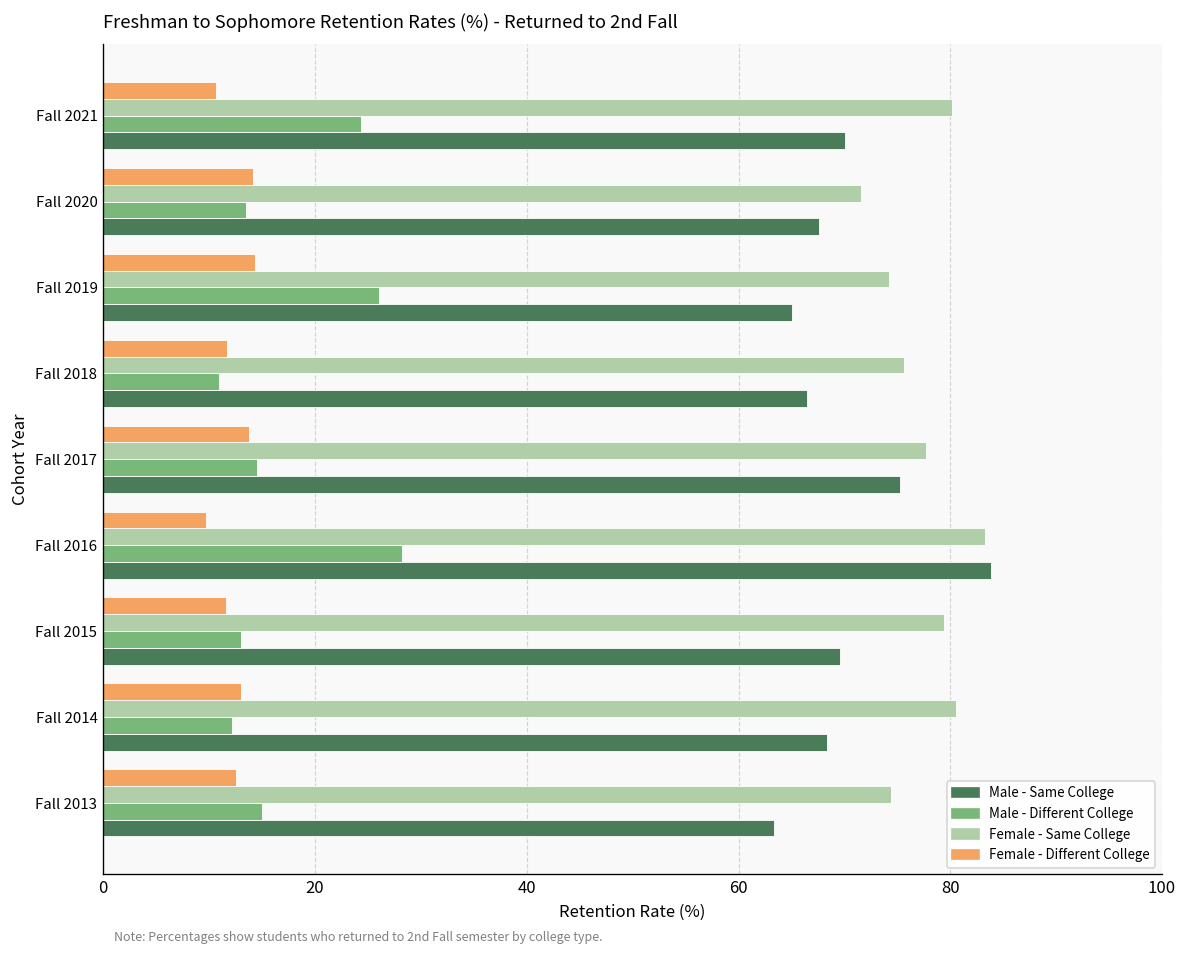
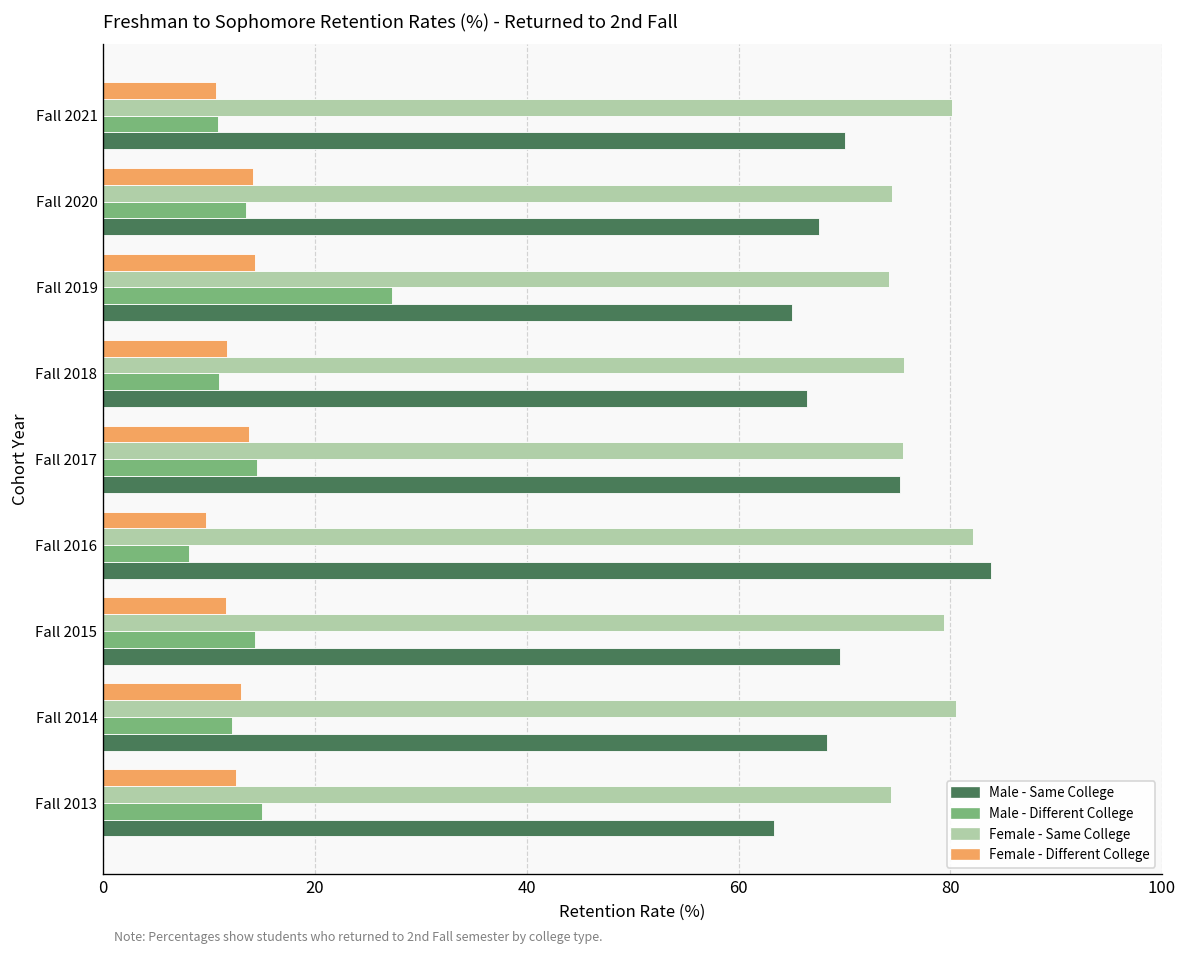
Male - Different College, Fall 2021: 24 -> 11
Female - Same College, Fall 2020: 72 -> 74
Male - Different College, Fall 2019: 26 -> 27
Female - Same College, Fall 2017: 78 -> 76
Female - Same College, Fall 2016: 83 -> 82
Male - Different College, Fall 2016: 28 -> 8
Male - Different College, Fall 2015: 13 -> 14
